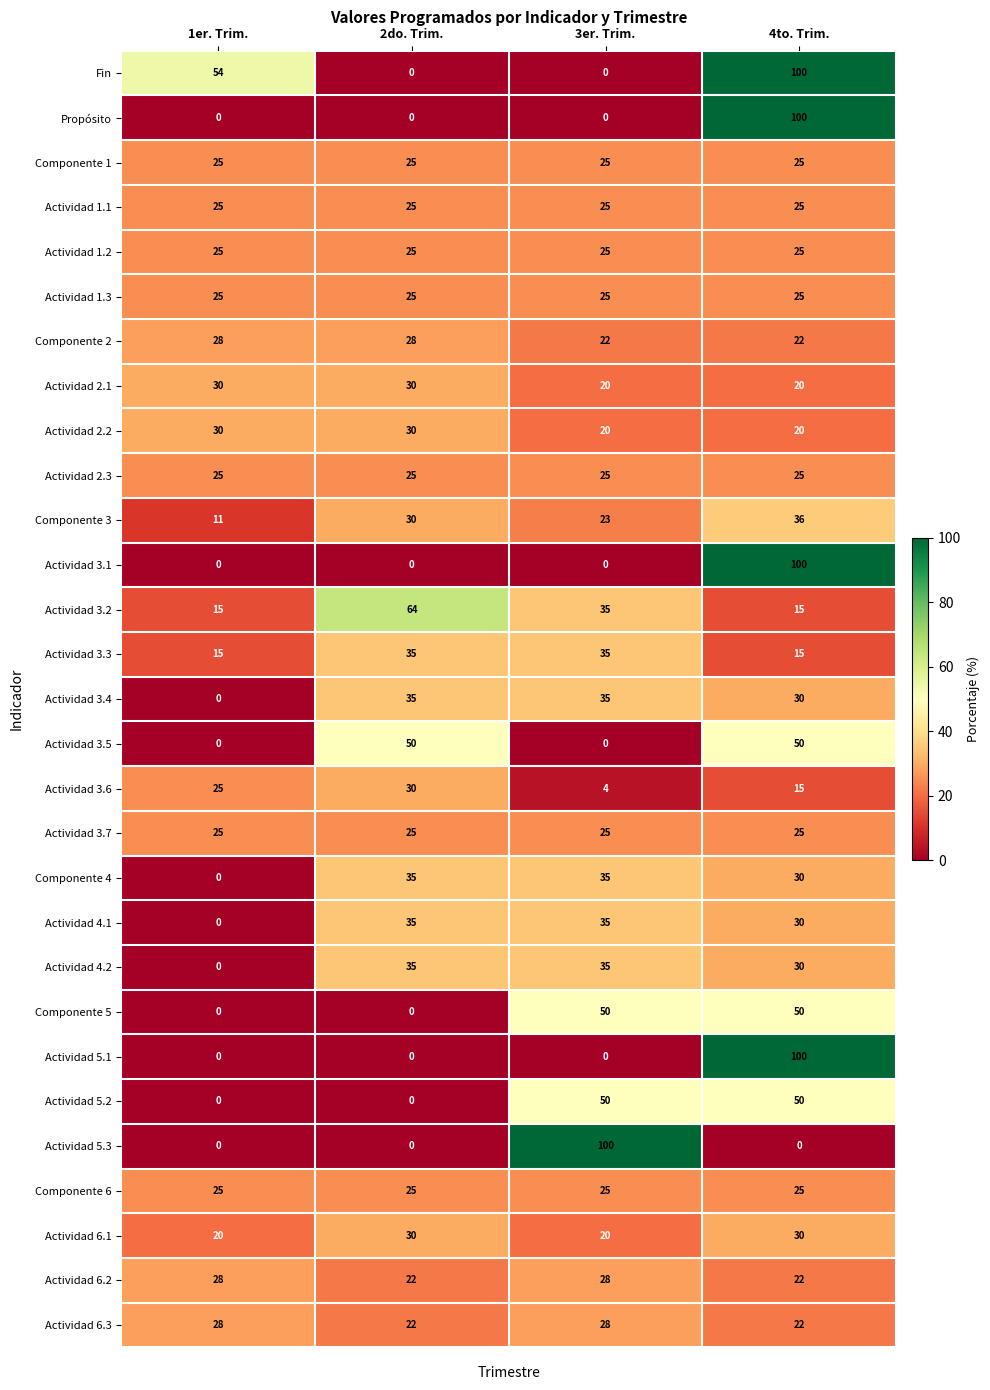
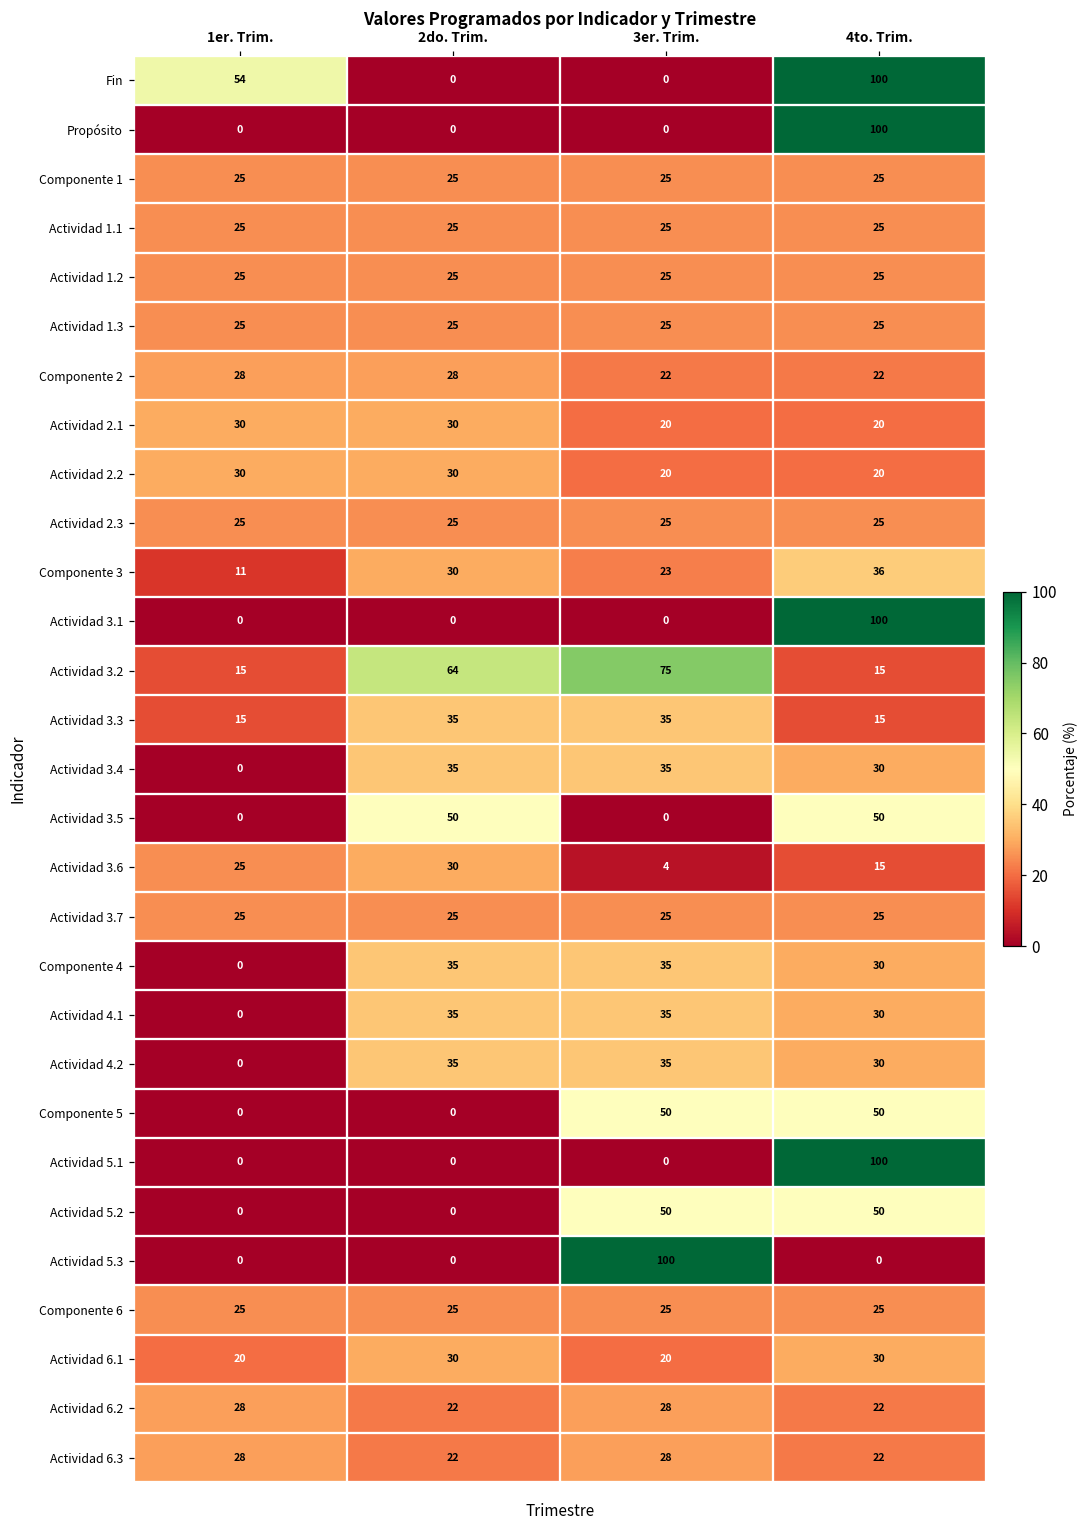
Actividad 3.2, 3er. Trim.: 35 -> 75
